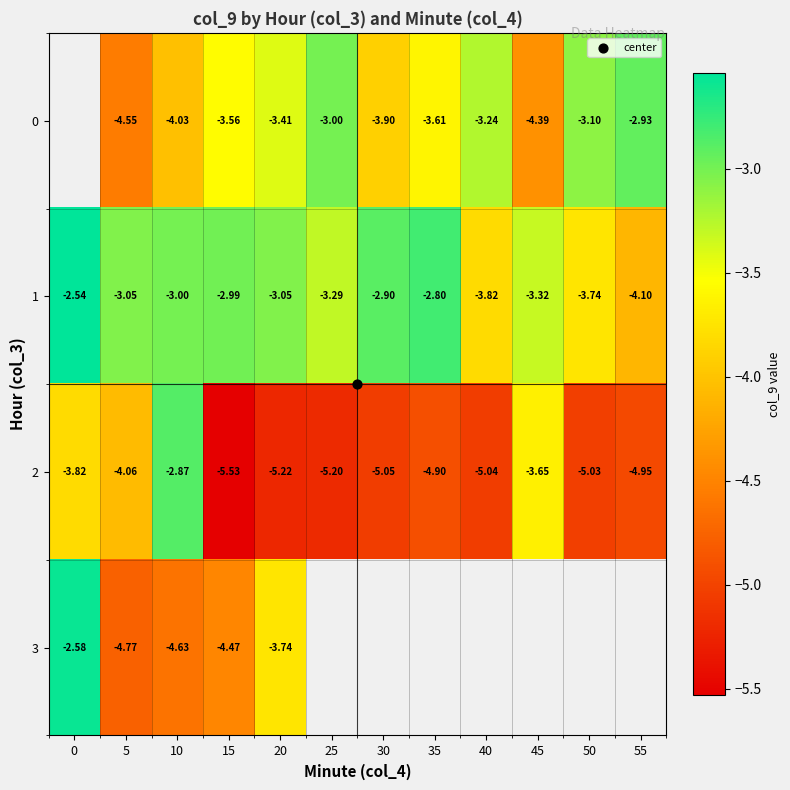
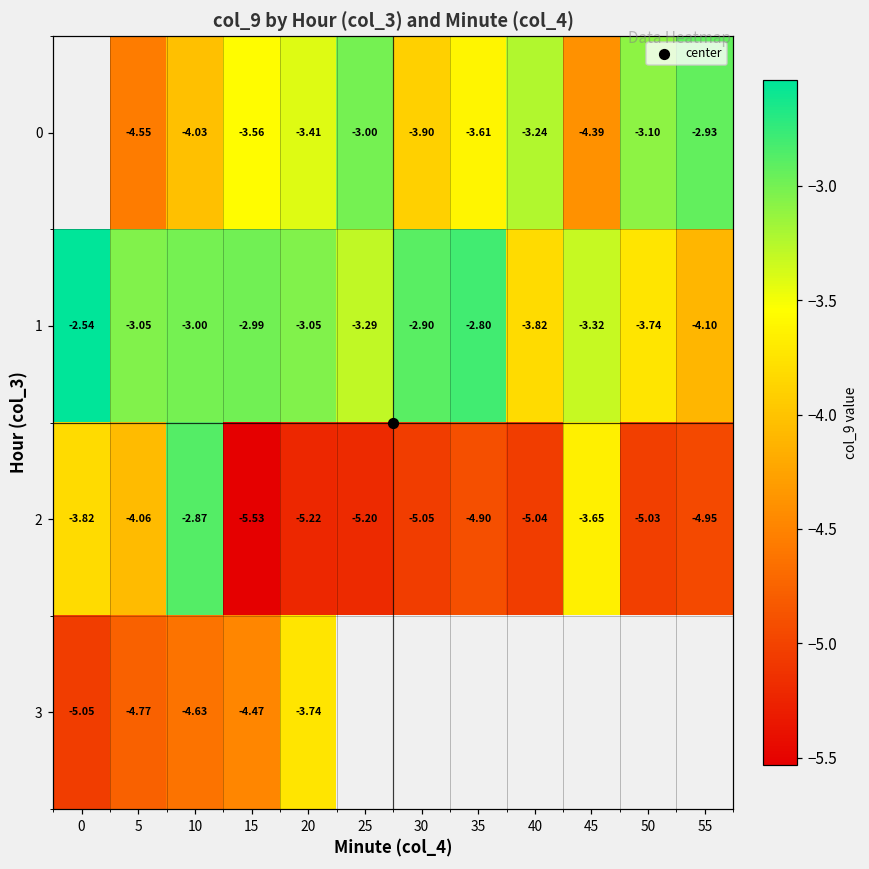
3, 0: -2.58 -> -5.05
